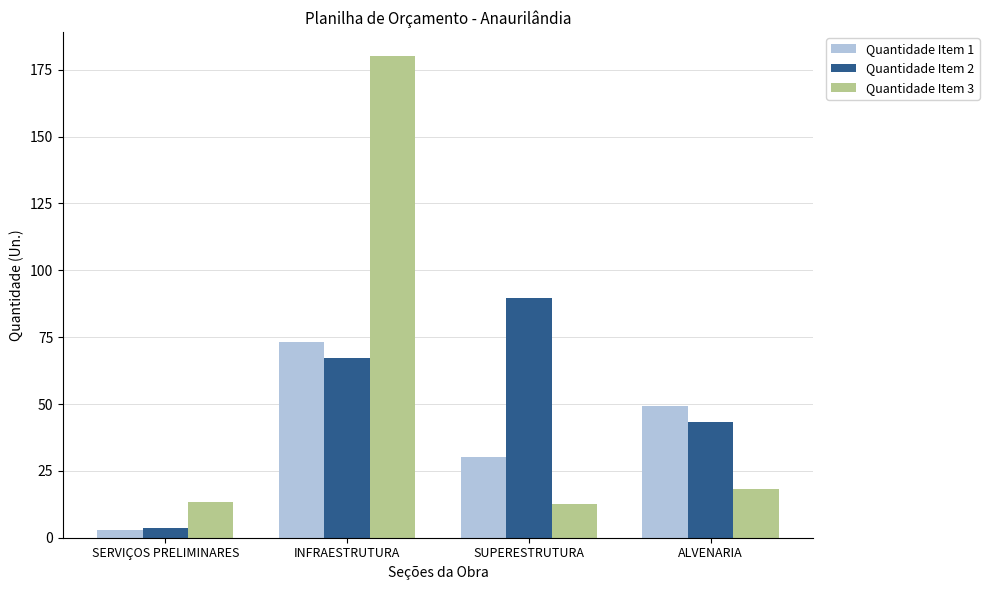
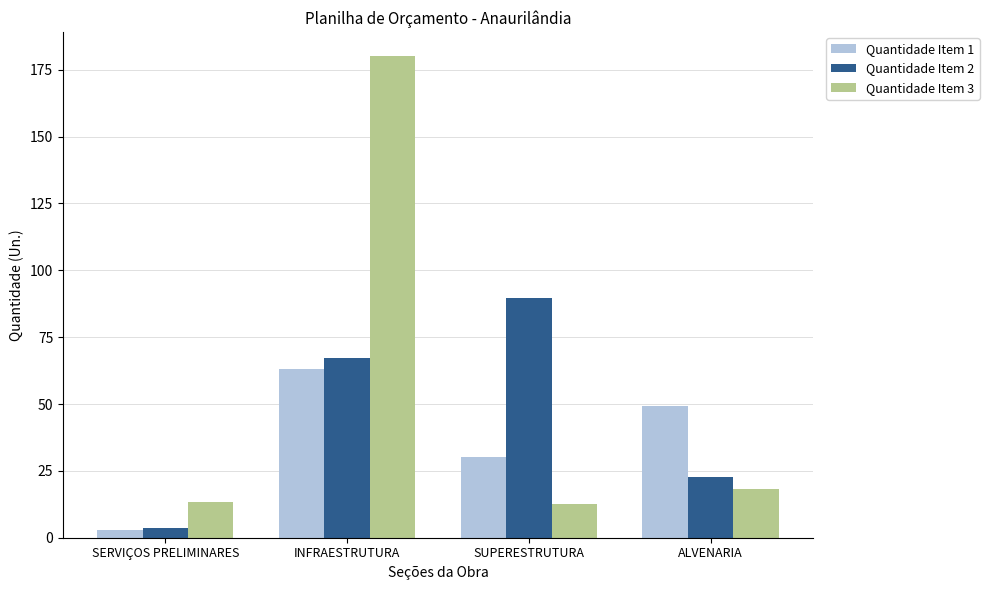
Quantidade Item 1, INFRAESTRUTURA: 73 -> 63
Quantidade Item 2, ALVENARIA: 43 -> 23
